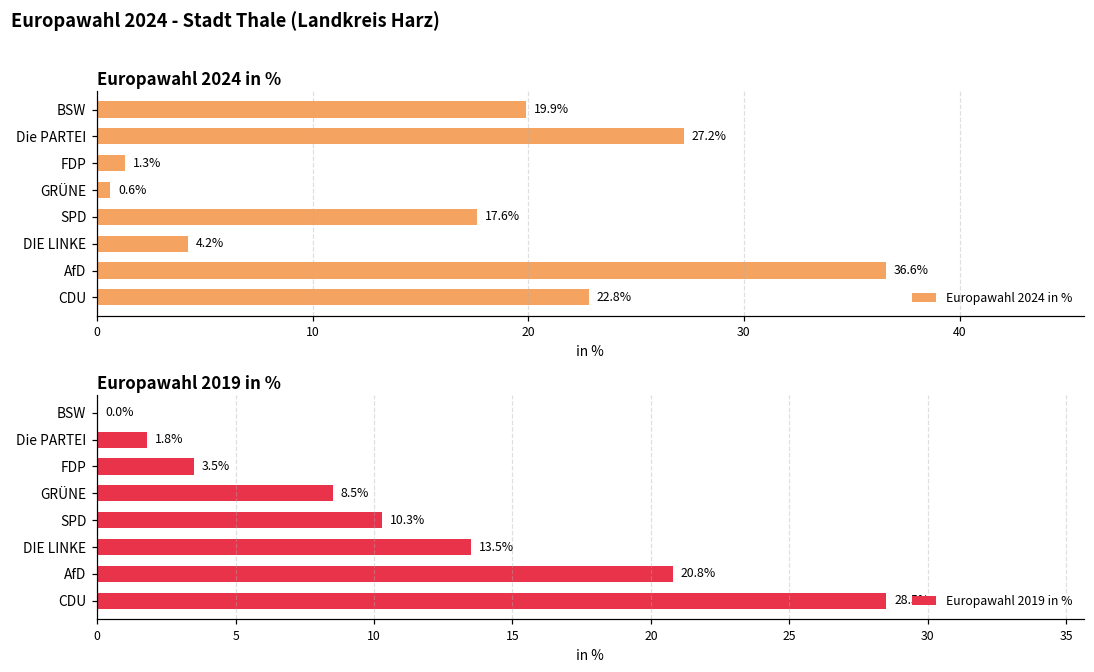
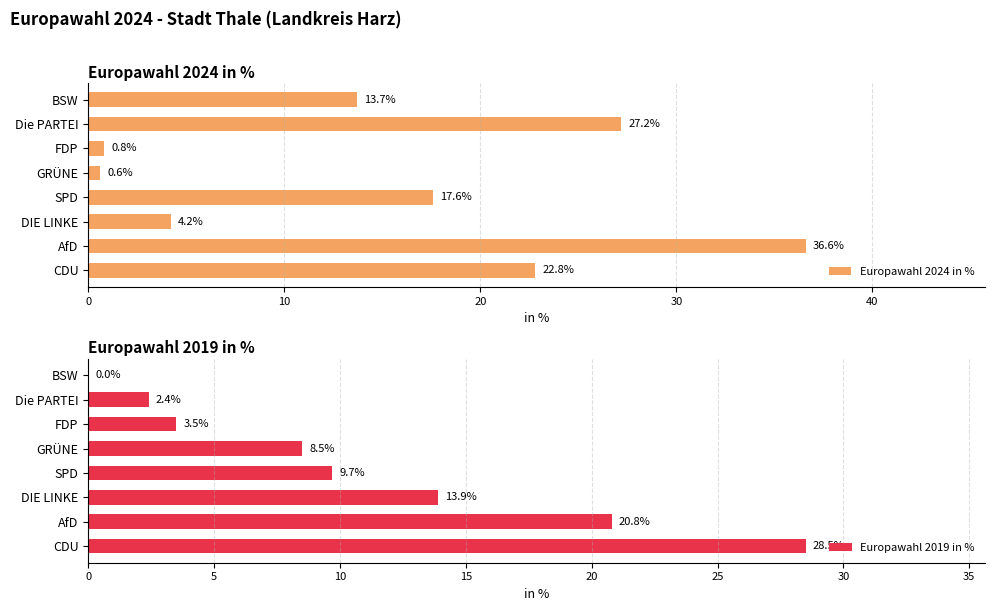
Europawahl 2024 in %, BSW: 19.9% -> 13.7%
Europawahl 2024 in %, FDP: 1.3% -> 0.8%
Europawahl 2019 in %, Die PARTEI: 1.8% -> 2.4%
Europawahl 2019 in %, SPD: 10.3% -> 9.7%
Europawahl 2019 in %, DIE LINKE: 13.5% -> 13.9%
